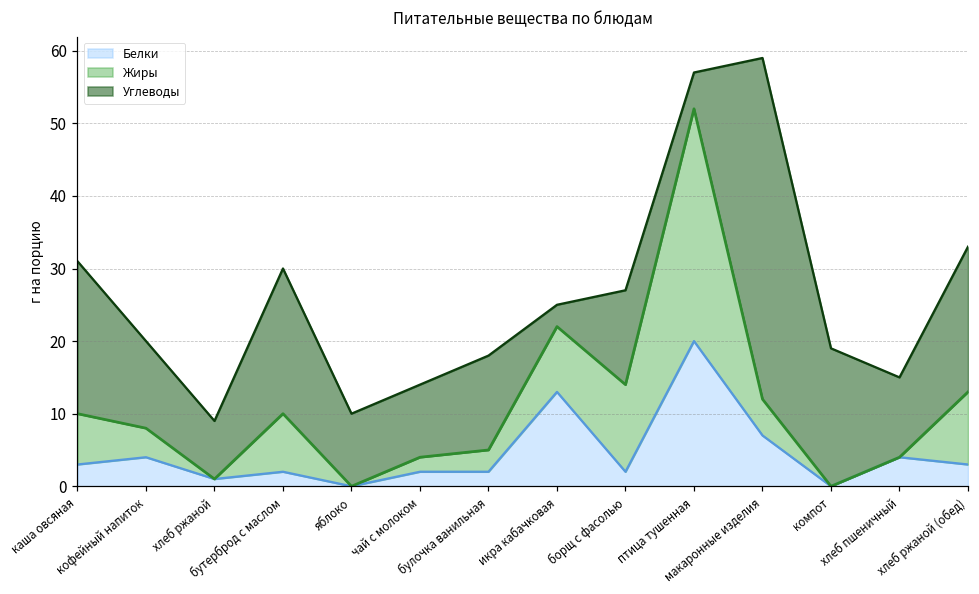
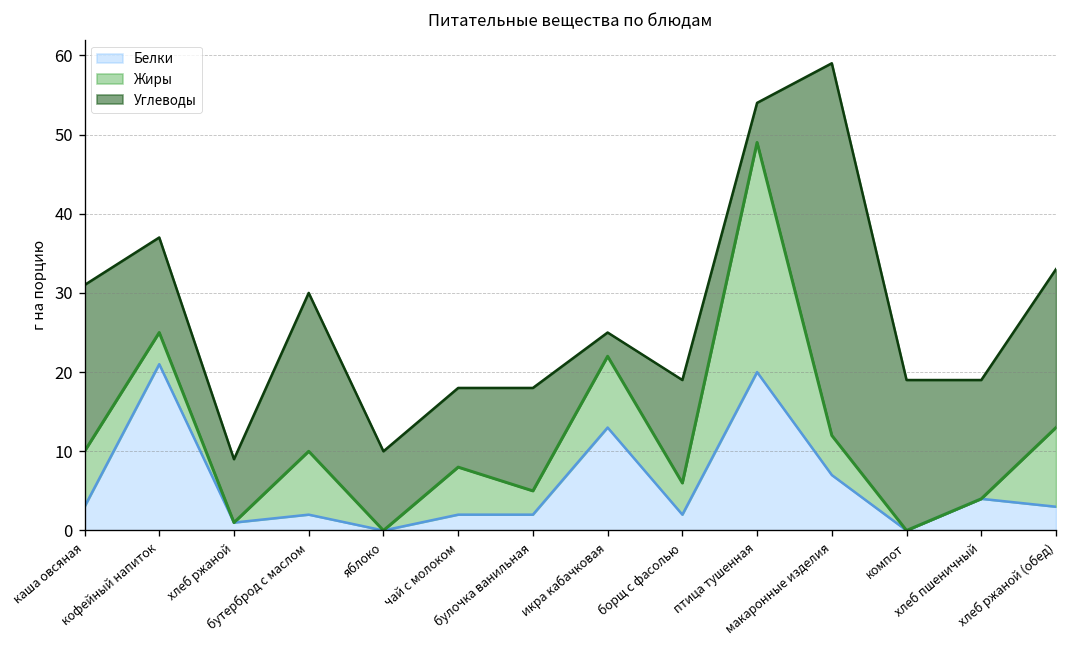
Белки, кофейный напиток: 4 -> 21
Жиры, чай с молоком: 2 -> 6
Жиры, борщ с фасолью: 12 -> 4
Жиры, птица тушенная: 32 -> 29
Углеводы, хлеб пшеничный: 11 -> 15
